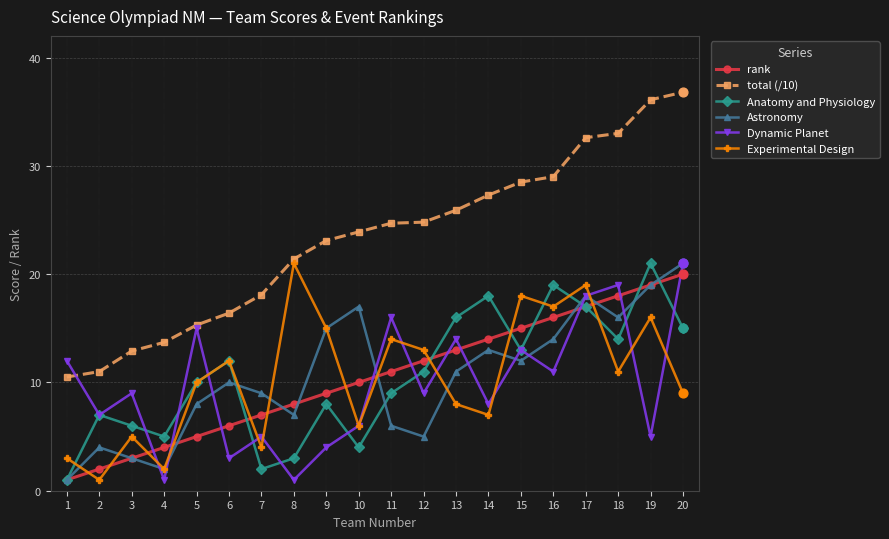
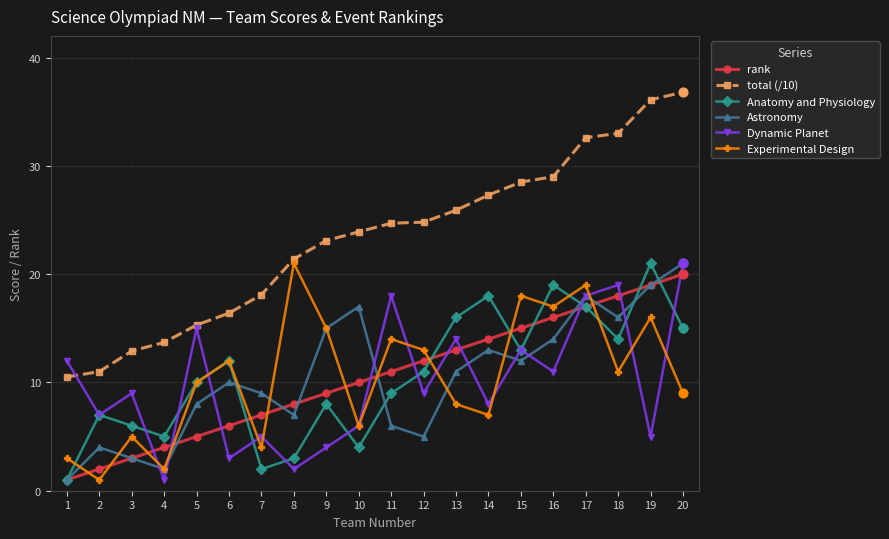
Dynamic Planet, 8: 1 -> 2
Dynamic Planet, 11: 16 -> 18
